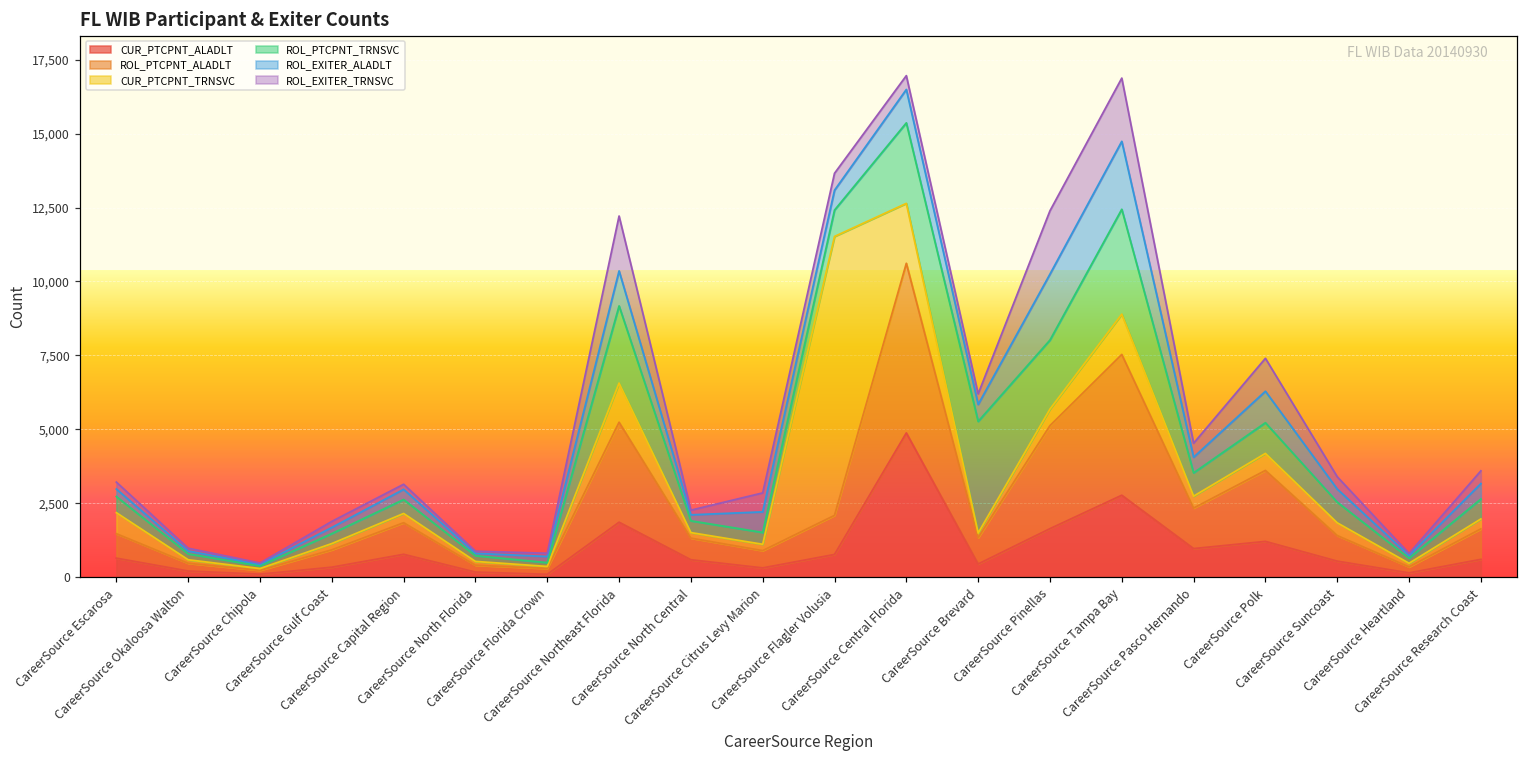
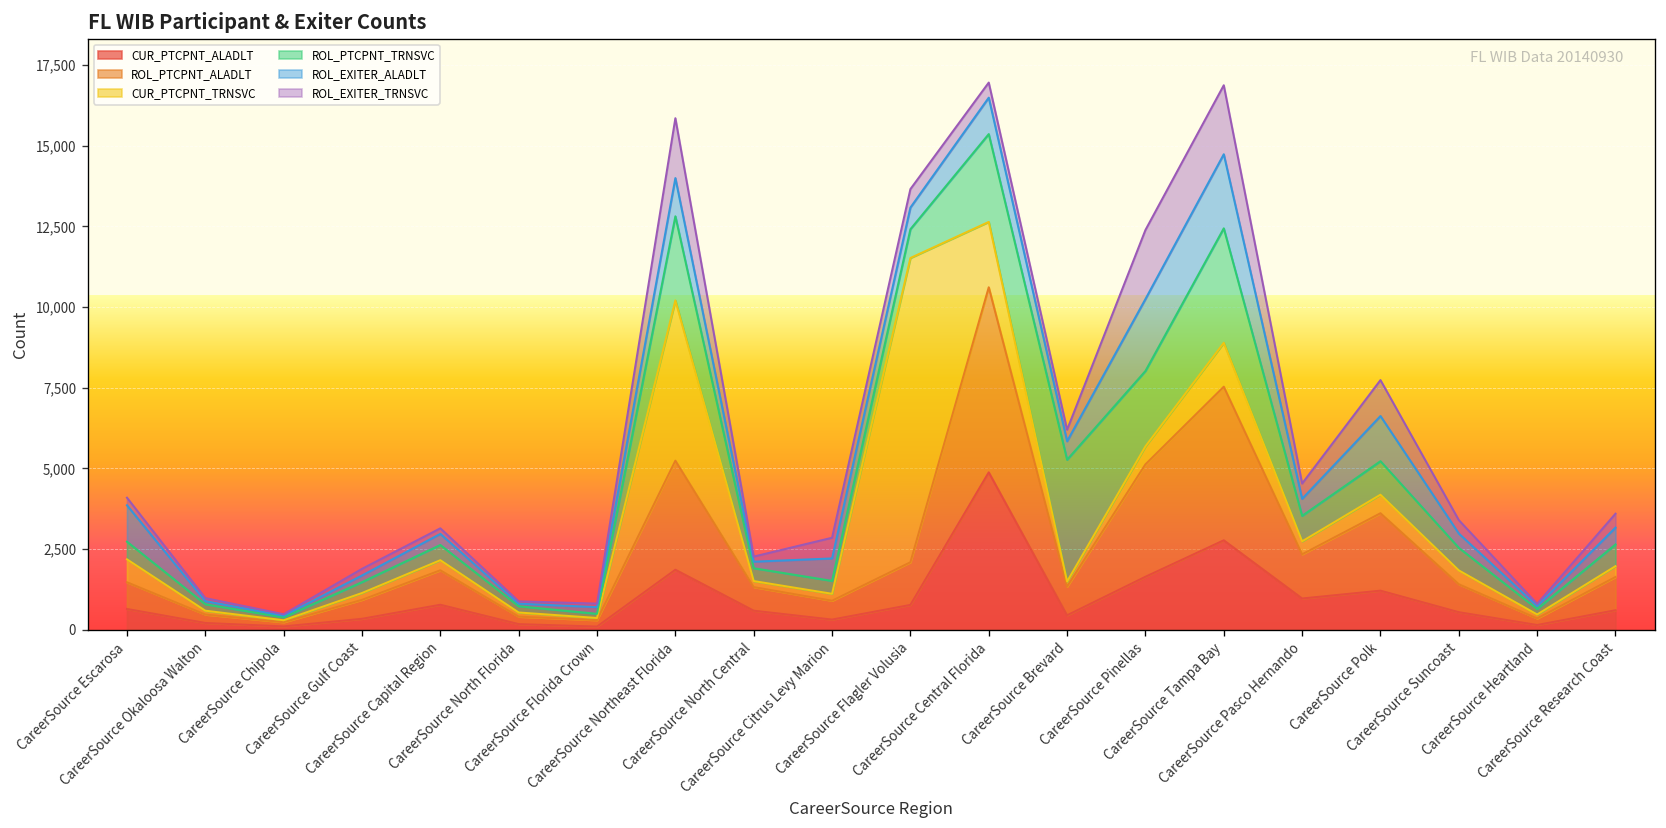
ROL_EXITER_ALADLT, CareerSource Escarosa: 300 -> 1,100
CUR_PTCPNT_TRNSVC, CareerSource Northeast Florida: 1,300 -> 5,000
ROL_EXITER_ALADLT, CareerSource Polk: 1,100 -> 1,400
